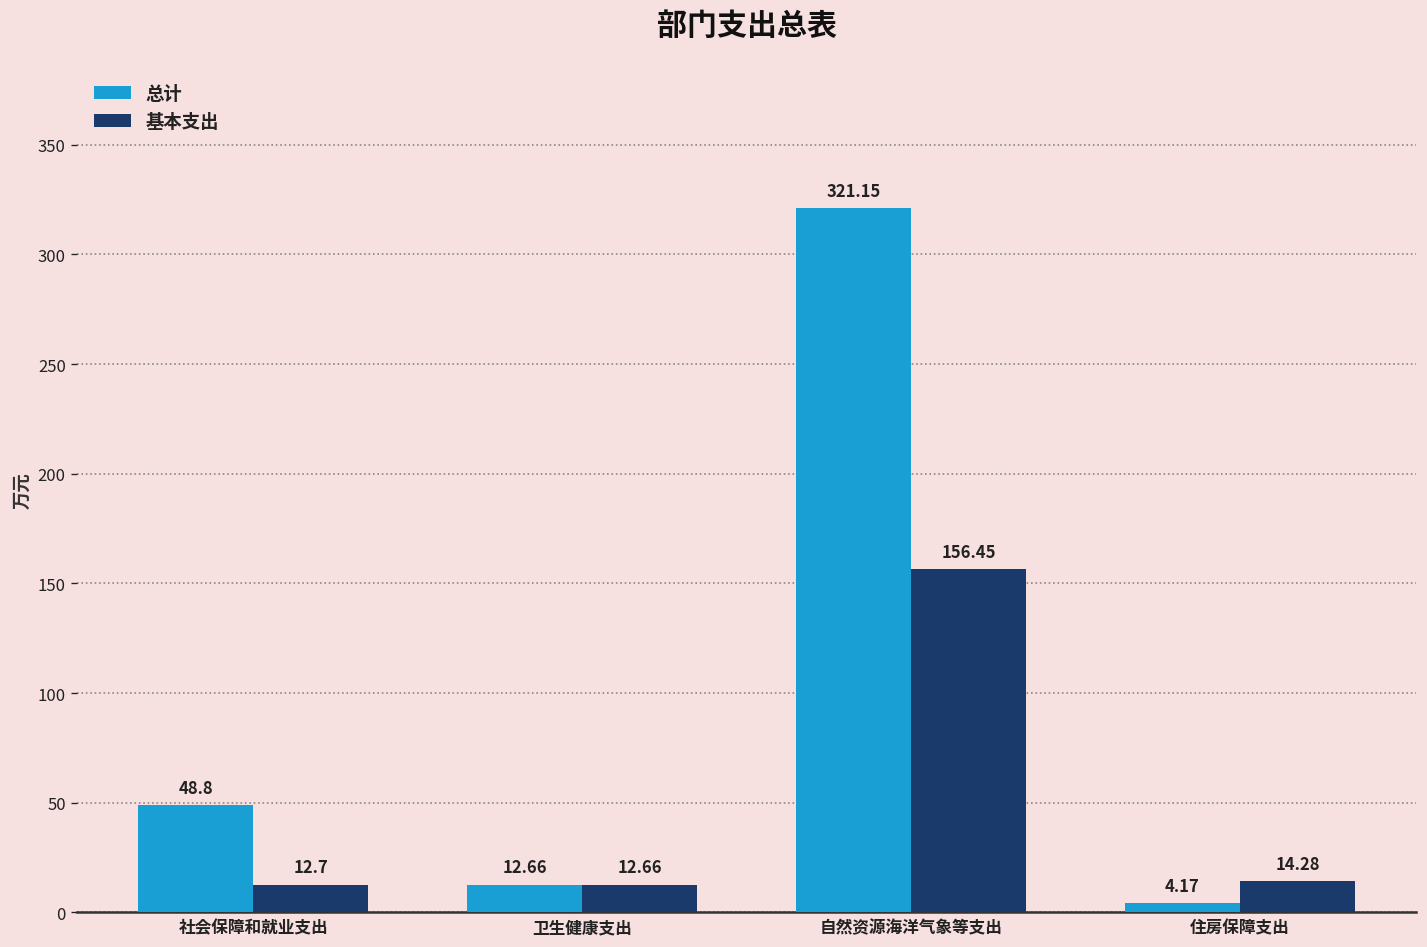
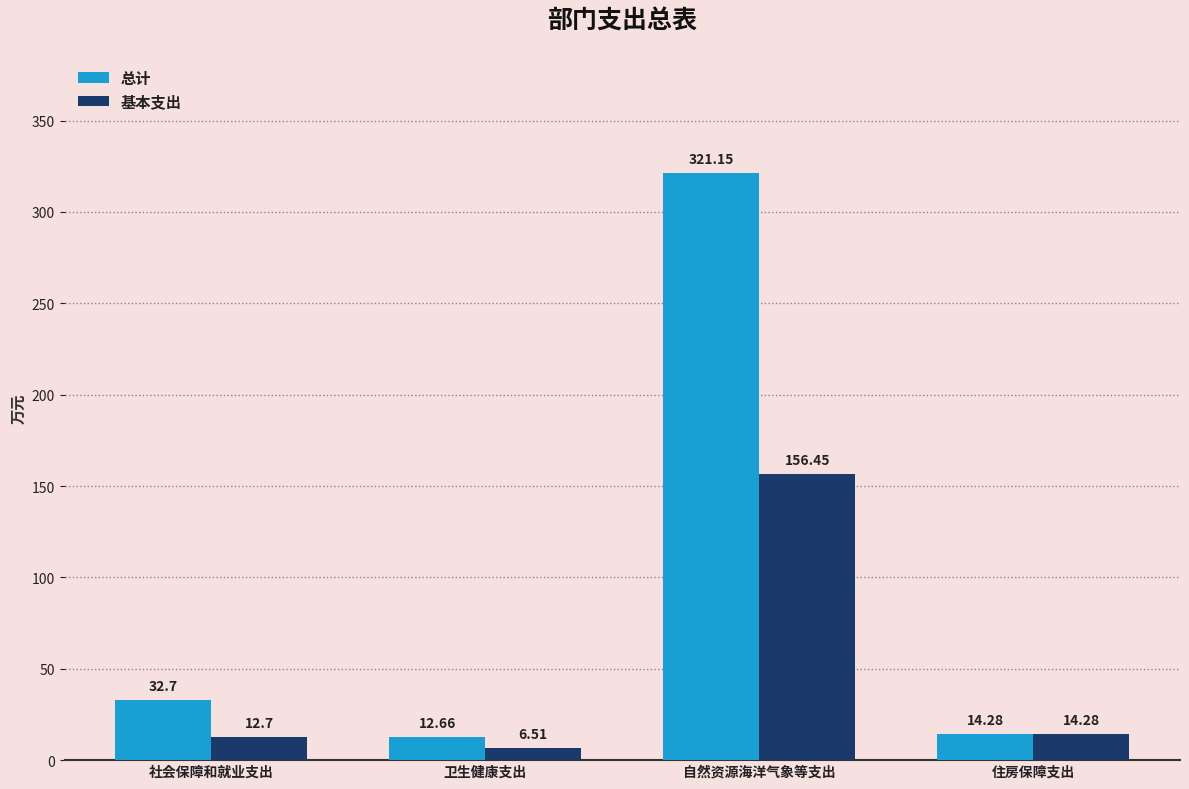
总计, 社会保障和就业支出: 48.8 -> 32.7
基本支出, 卫生健康支出: 12.66 -> 6.51
总计, 住房保障支出: 4.17 -> 14.28
